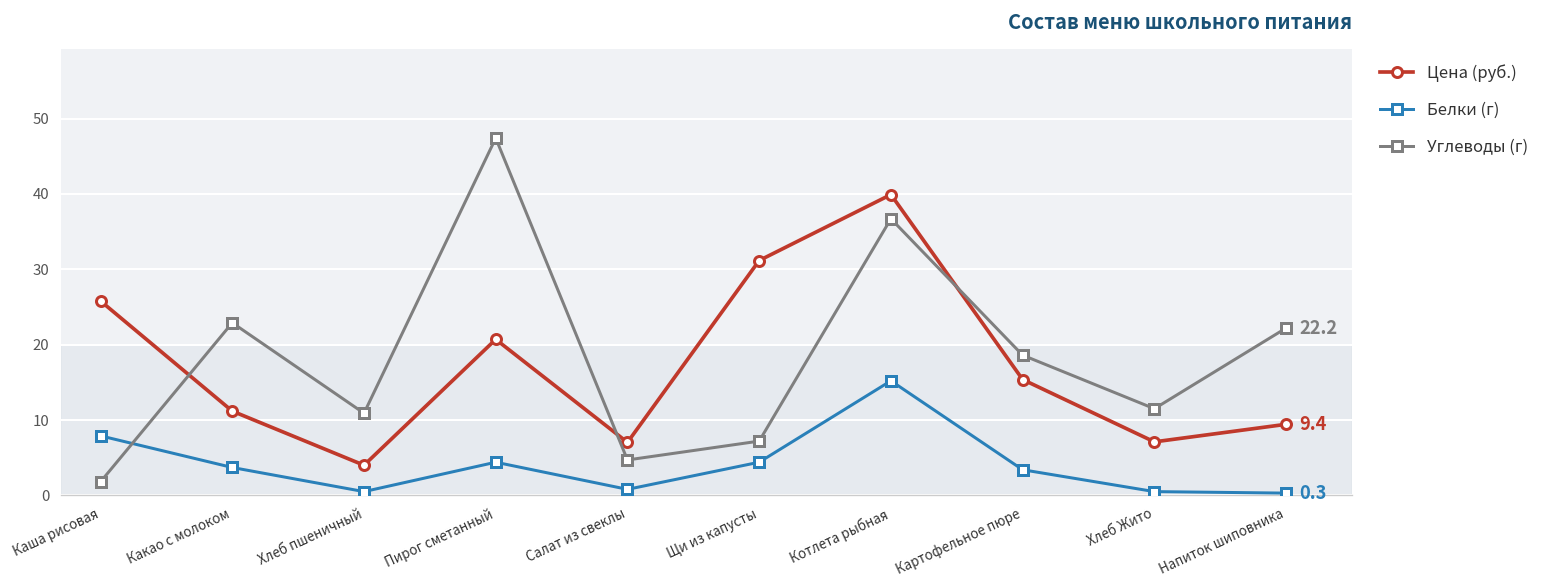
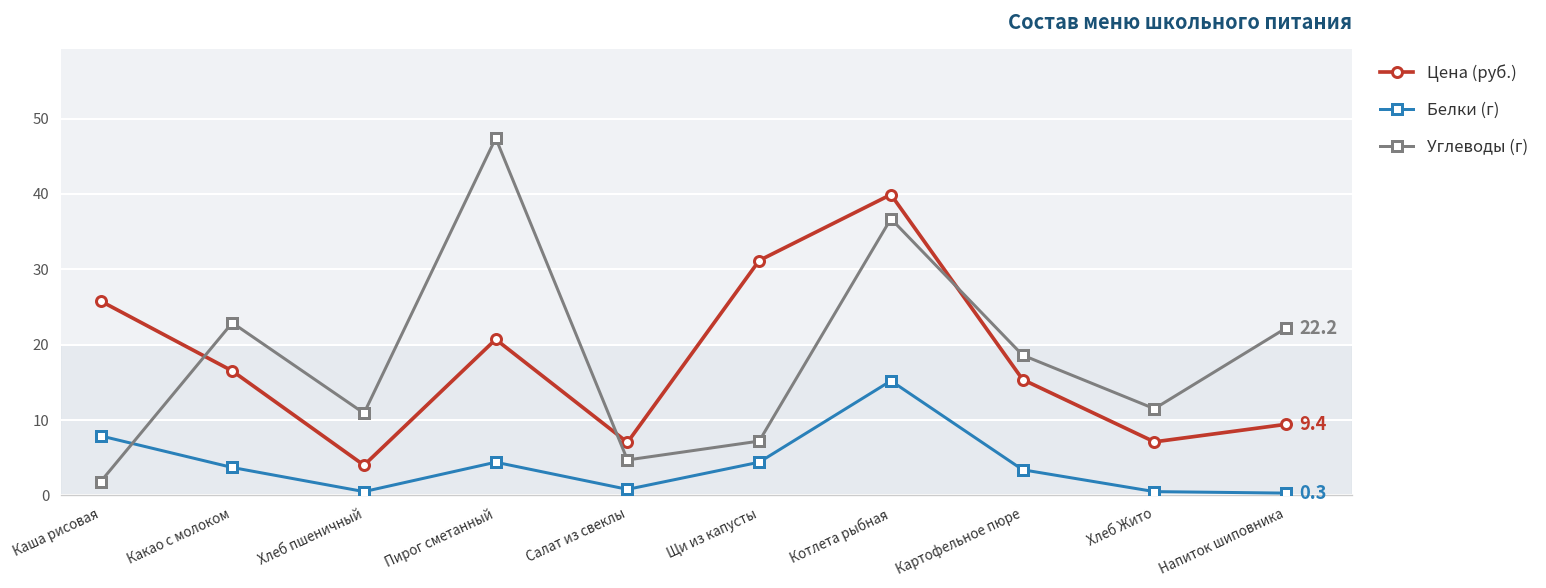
Цена (руб.), Какао с молоком: 11 -> 17
